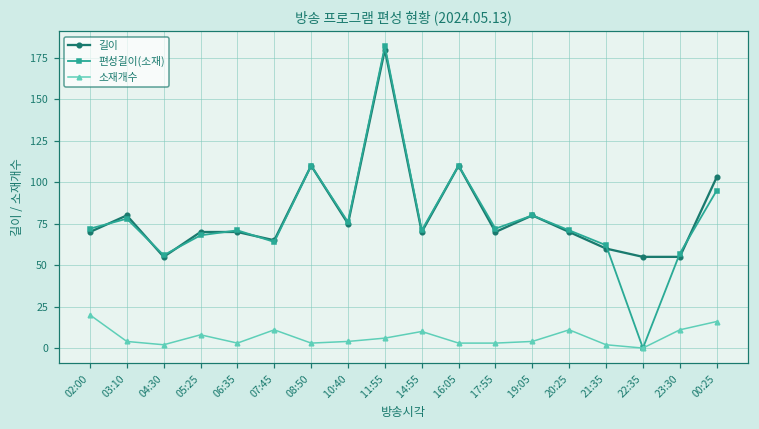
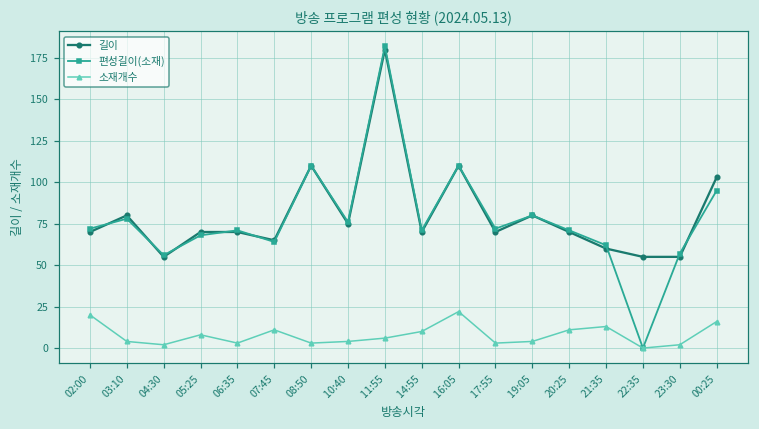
소재개수, 16:05: 3 -> 22
소재개수, 21:35: 2 -> 13
소재개수, 23:30: 11 -> 2
